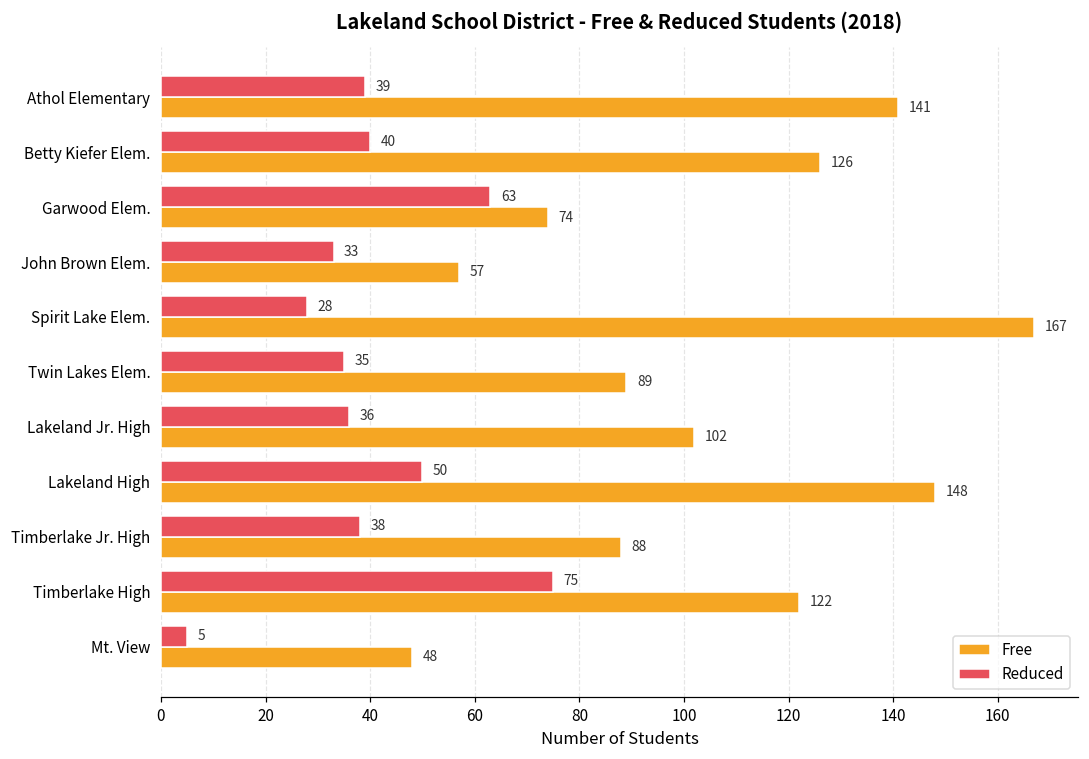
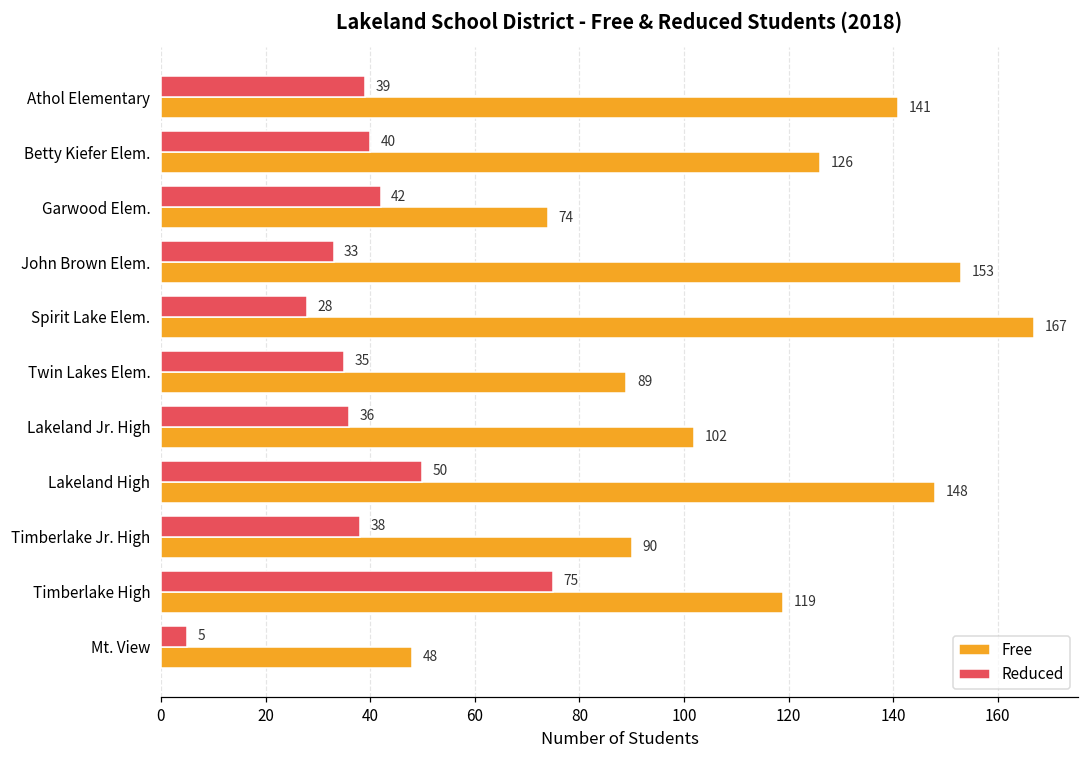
Reduced, Garwood Elem.: 63 -> 42
Free, John Brown Elem.: 57 -> 153
Free, Timberlake Jr. High: 88 -> 90
Free, Timberlake High: 122 -> 119
